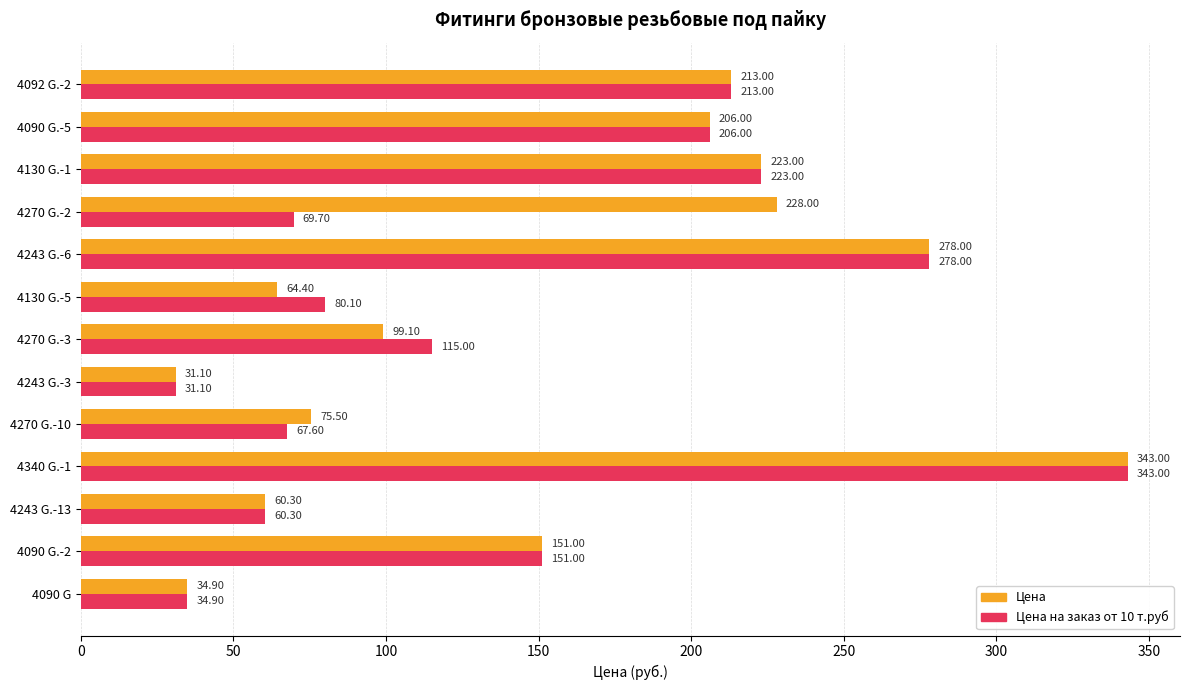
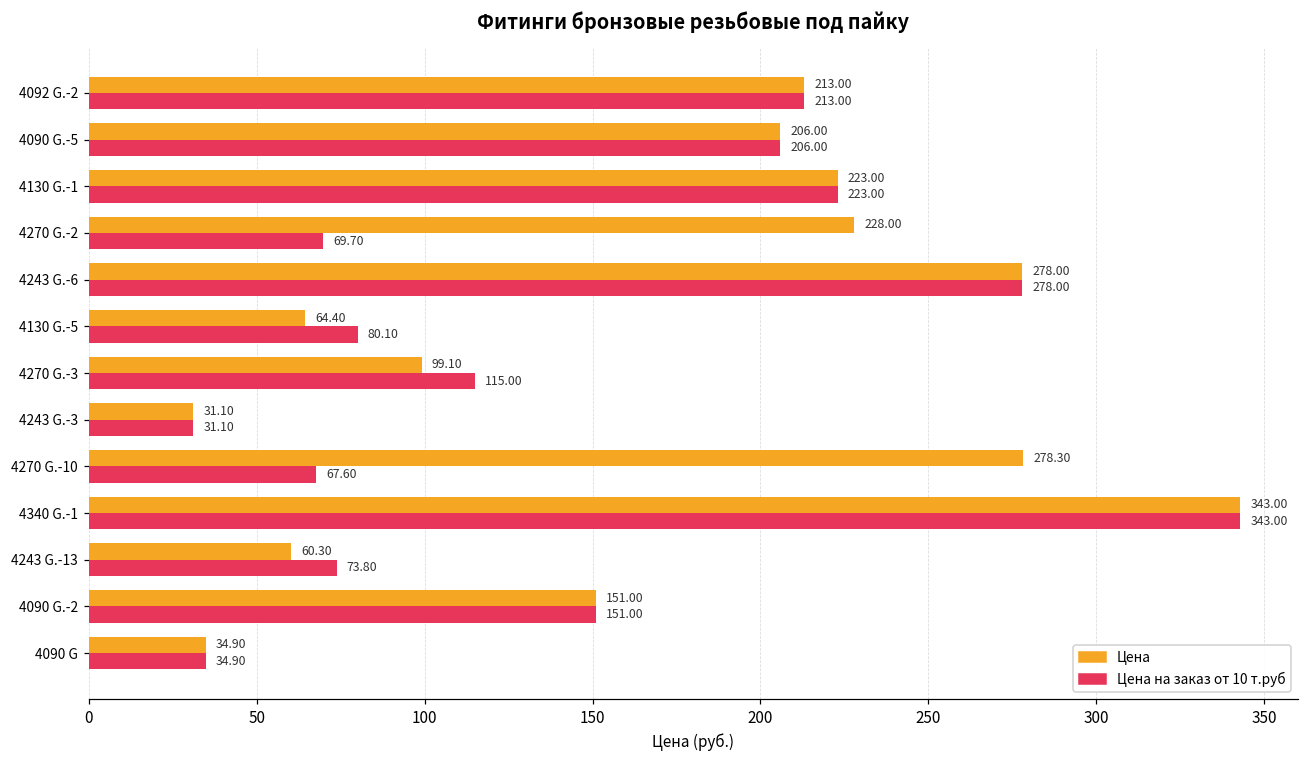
Цена, 4270 G.-10: 75.50 -> 278.30
Цена на заказ от 10 т.руб, 4243 G.-13: 60.30 -> 73.80
